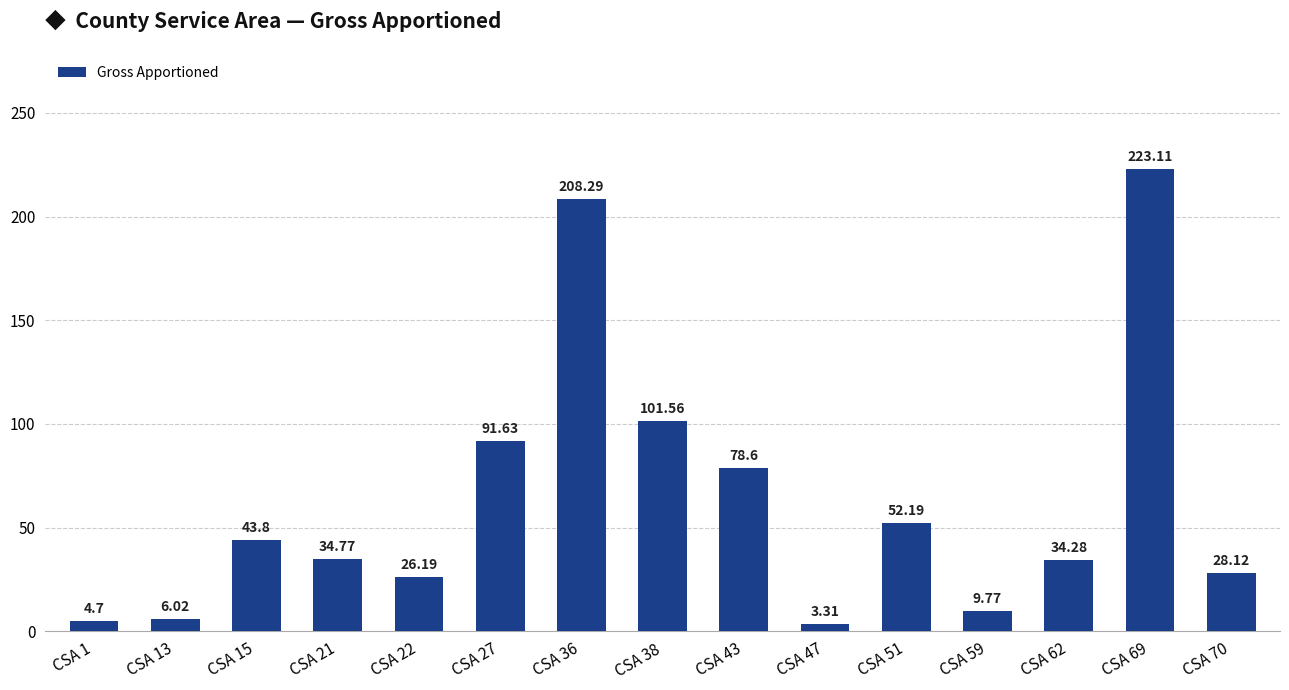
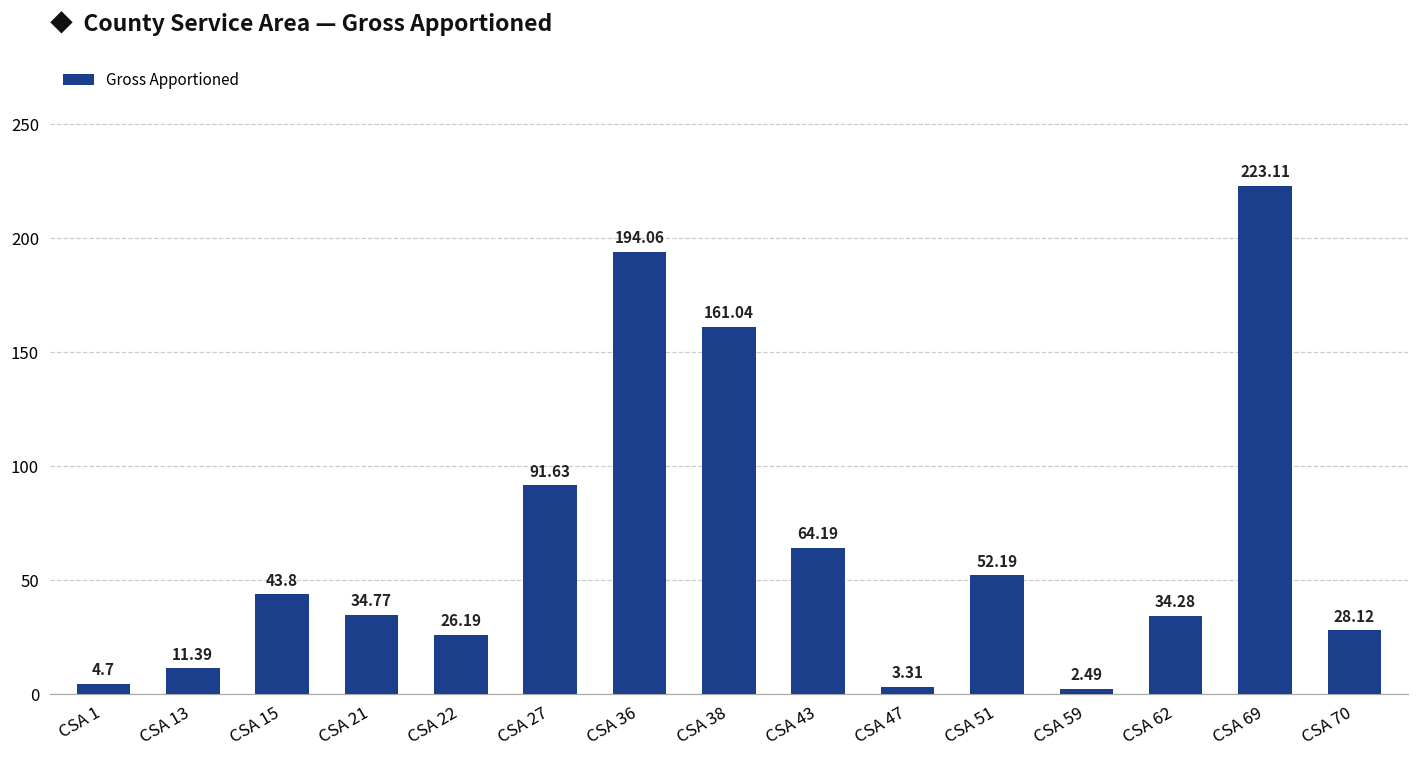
CSA 13: 6.02 -> 11.39
CSA 36: 208.29 -> 194.06
CSA 38: 101.56 -> 161.04
CSA 43: 78.6 -> 64.19
CSA 59: 9.77 -> 2.49
